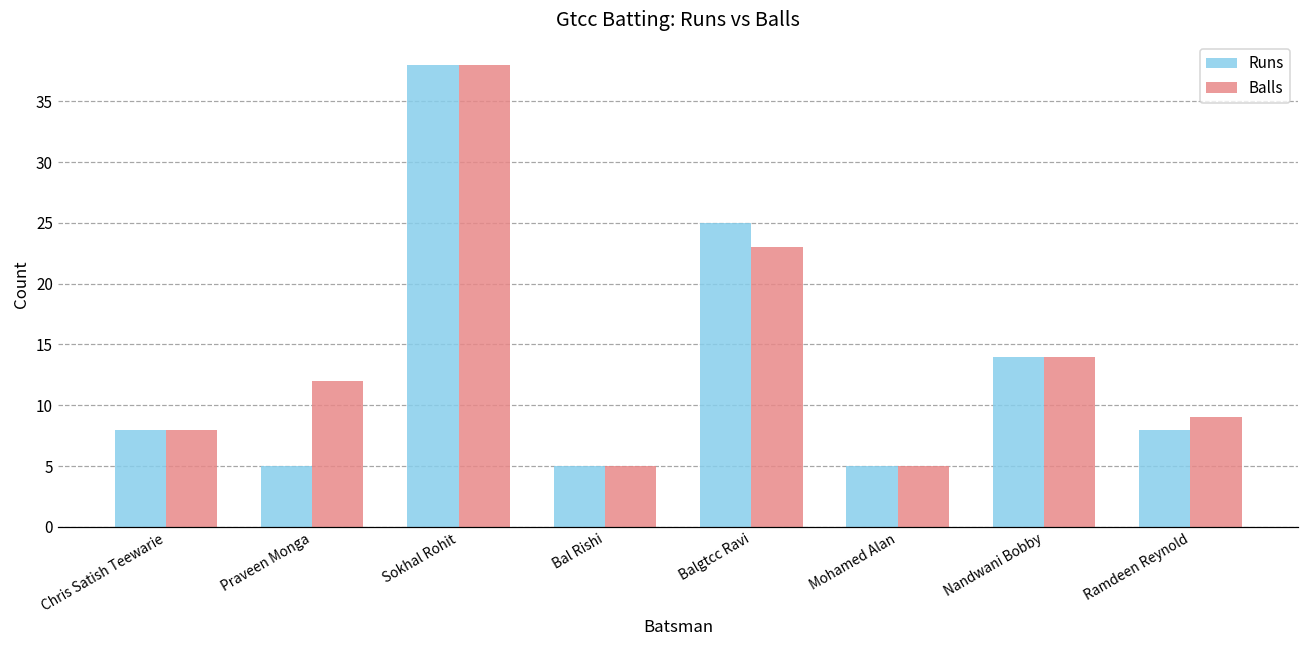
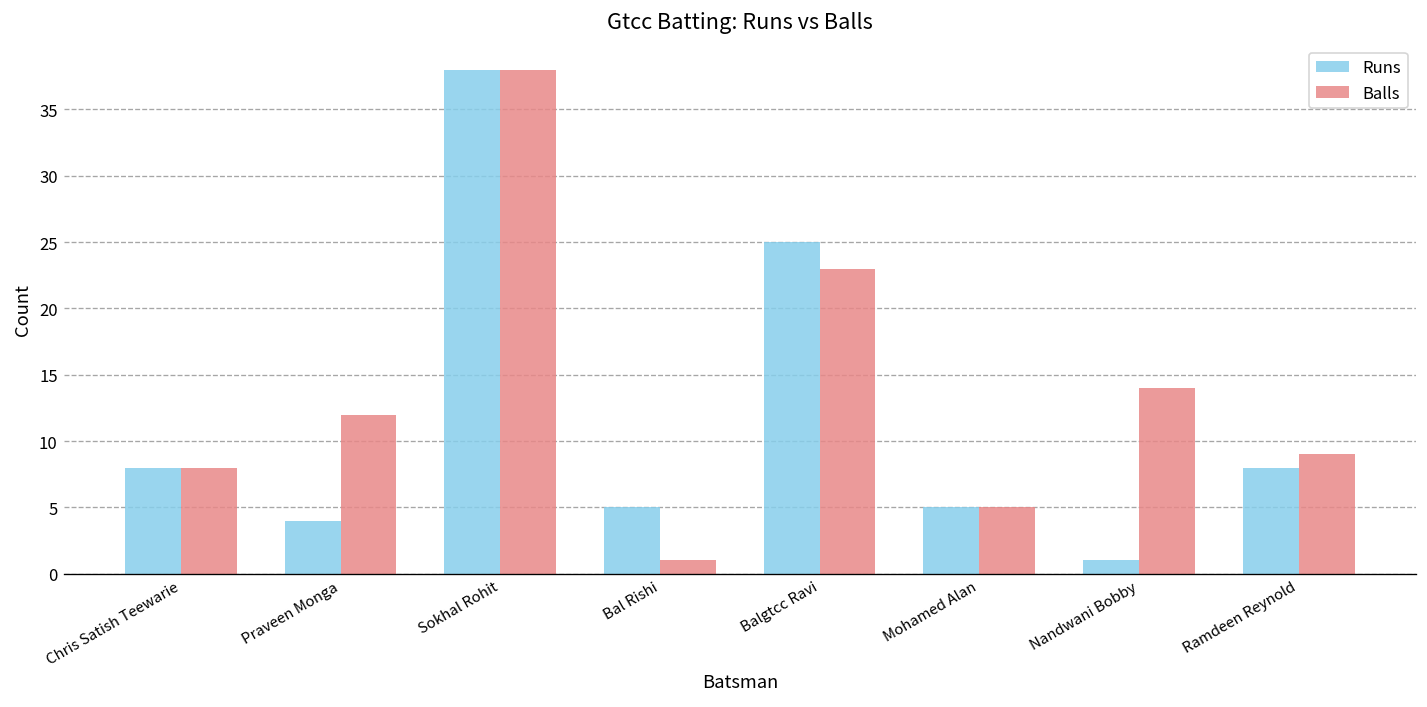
Runs, Praveen Monga: 5 -> 4
Balls, Bal Rishi: 5 -> 1
Runs, Nandwani Bobby: 14 -> 1
